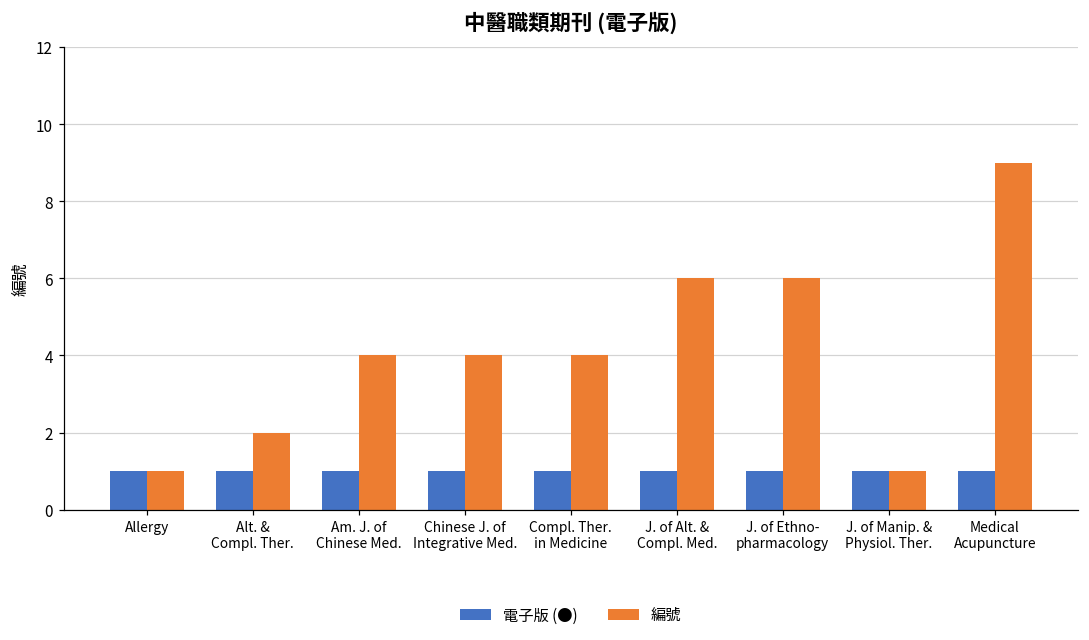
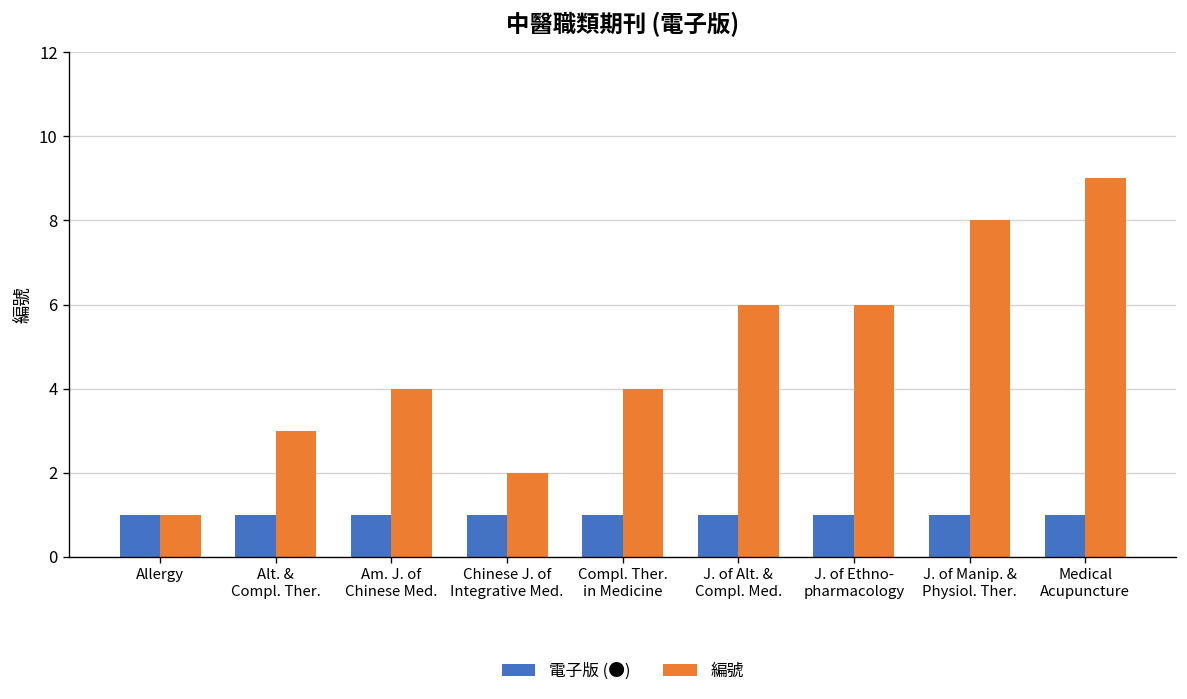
編號, Alt. & Compl. Ther.: 2 -> 3
編號, Chinese J. of Integrative Med.: 4 -> 2
編號, J. of Manip. & Physiol. Ther.: 1 -> 8
